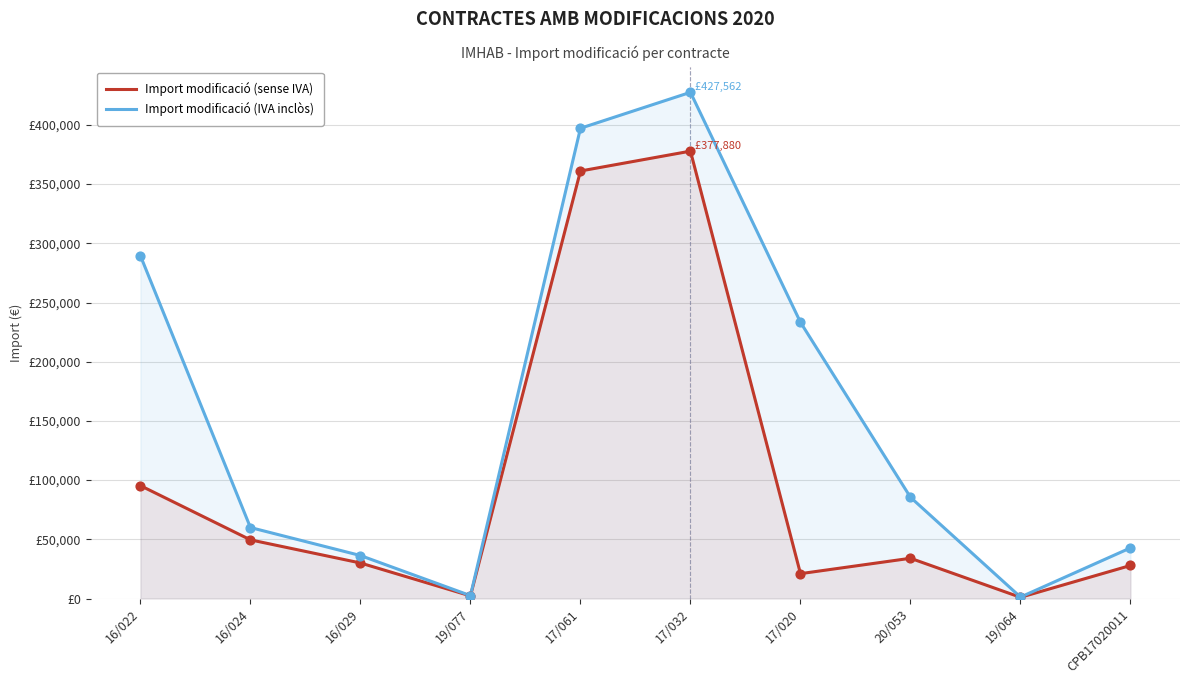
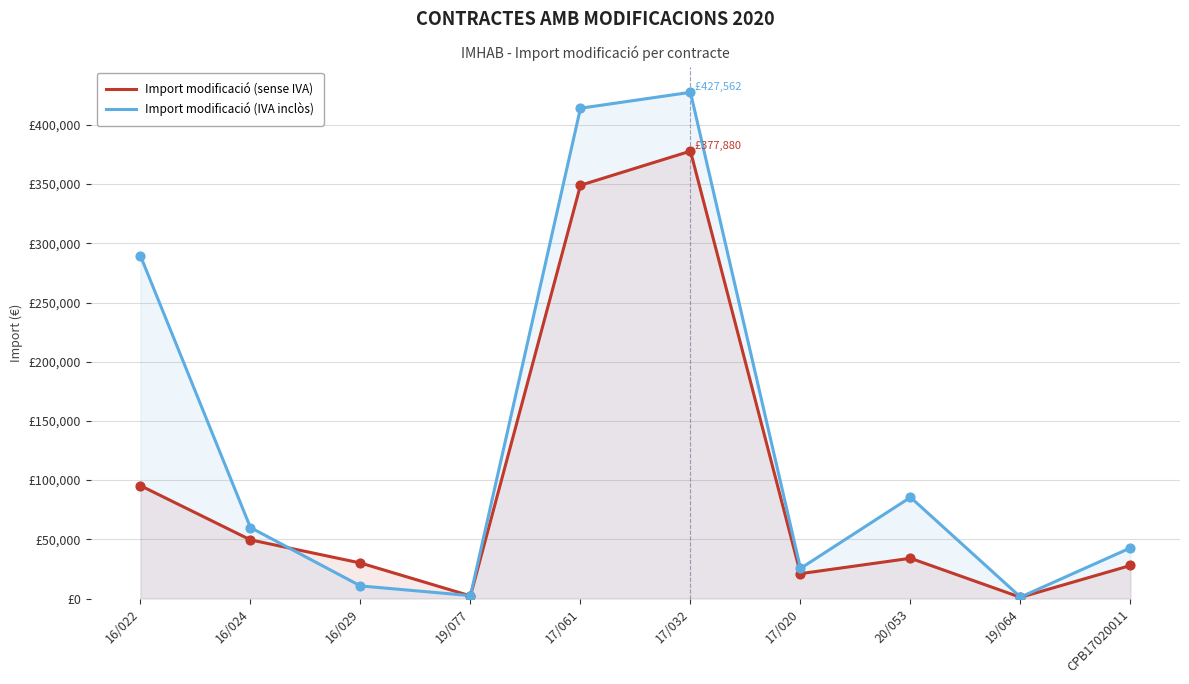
Import modificació (IVA inclòs), 16/029: £36,000 -> £11,000
Import modificació (sense IVA), 17/061: £361,000 -> £349,000
Import modificació (IVA inclòs), 17/061: £397,000 -> £414,000
Import modificació (IVA inclòs), 17/020: £233,000 -> £25,000
